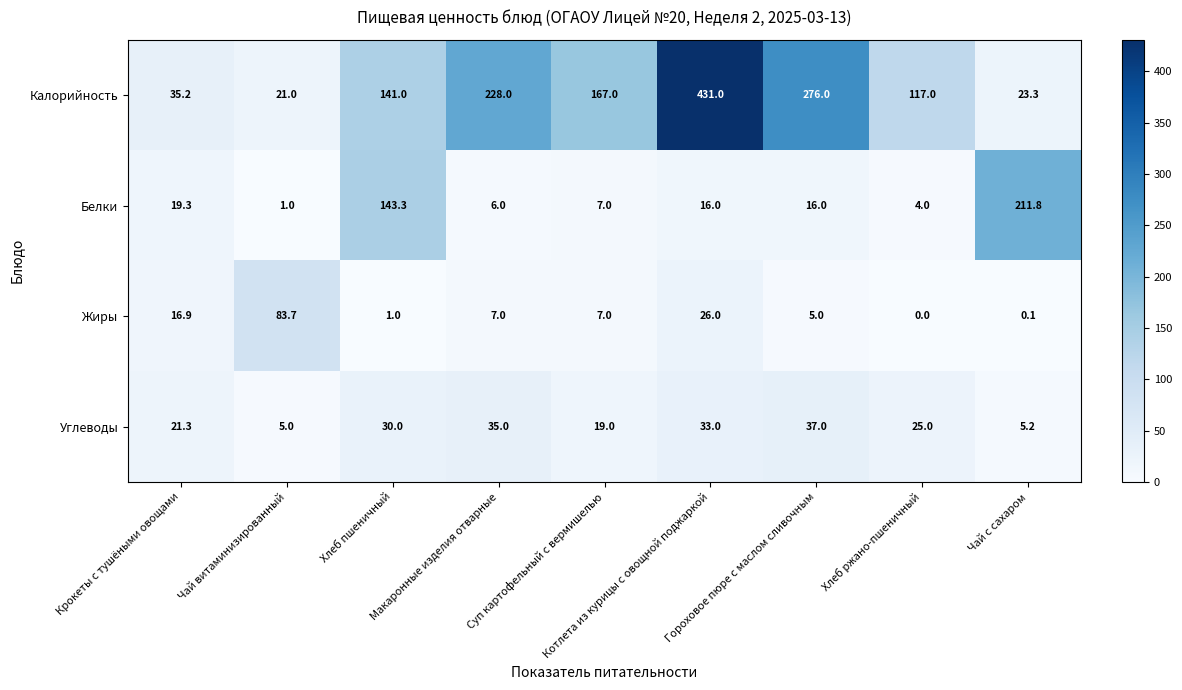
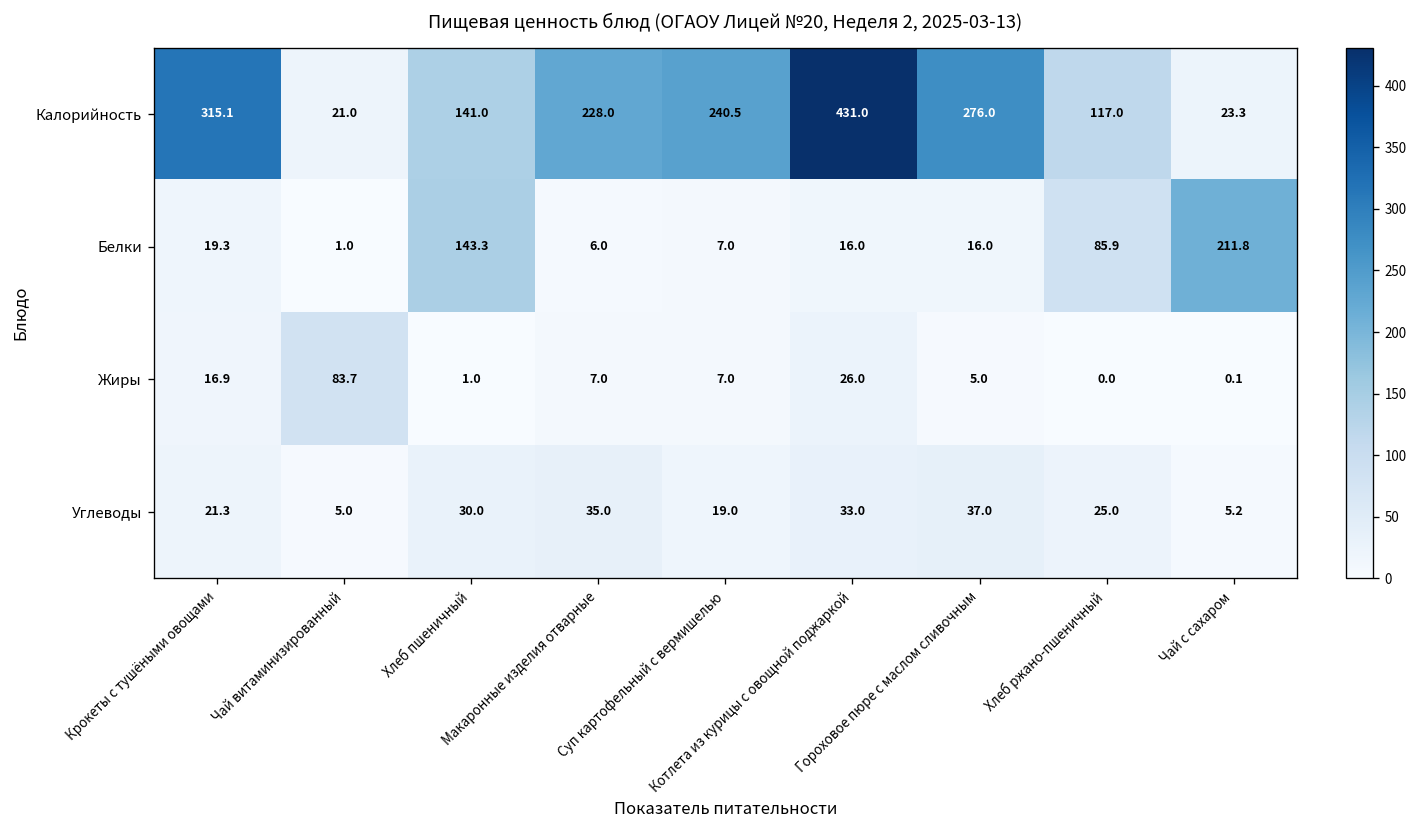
Калорийность, Крокеты с тушёными овощами: 35.2 -> 315.1
Калорийность, Суп картофельный с вермишелью: 167.0 -> 240.5
Белки, Хлеб ржано-пшеничный: 4.0 -> 85.9
